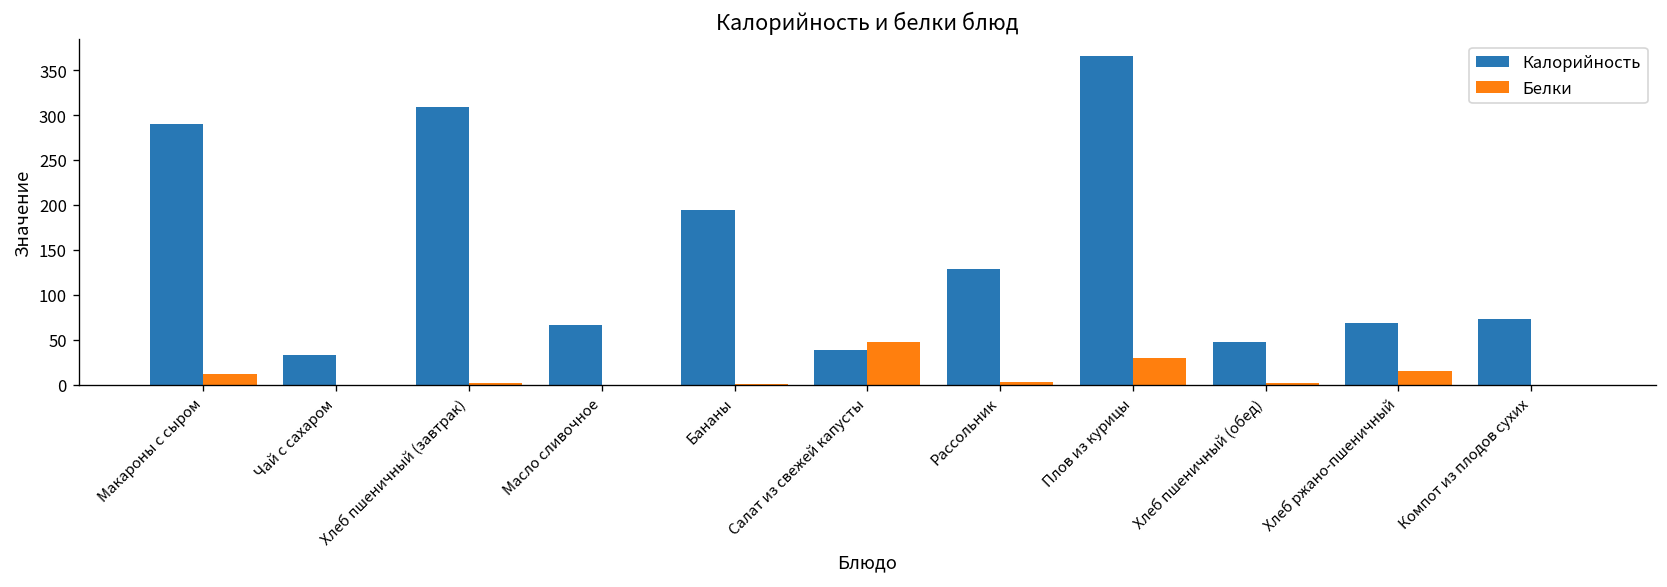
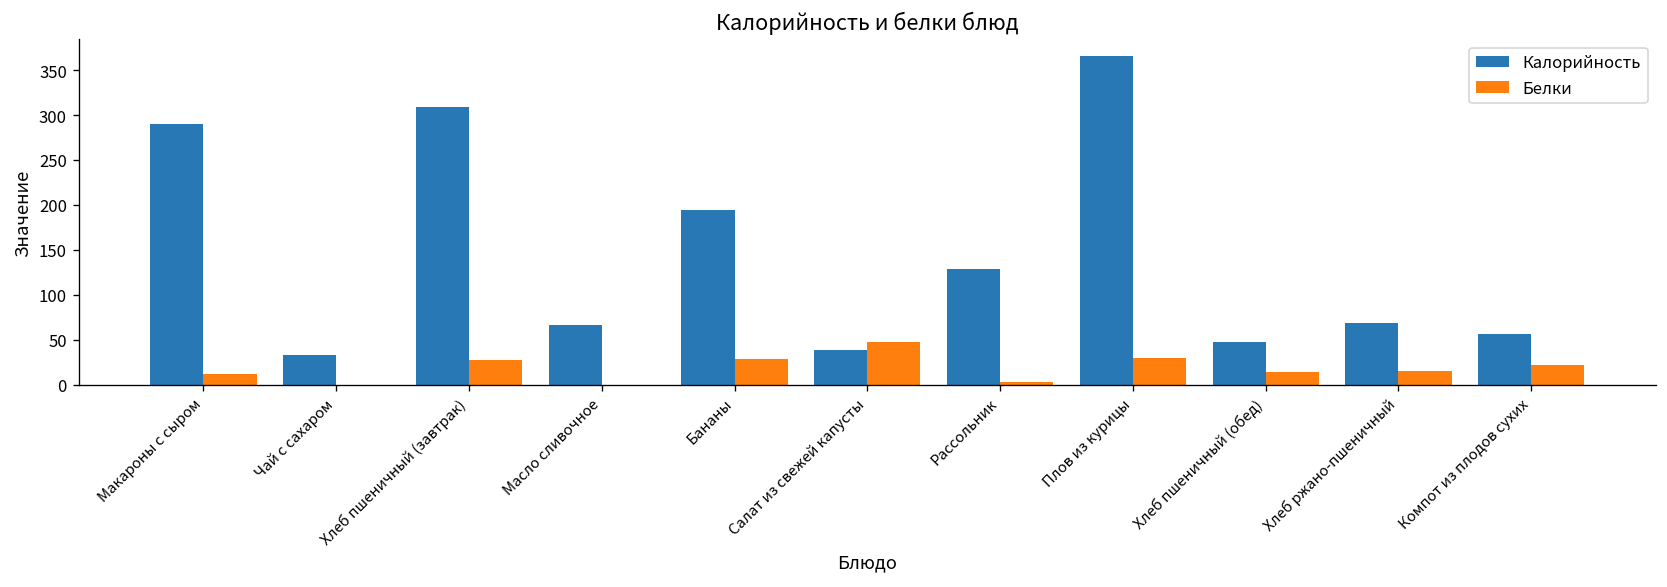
Белки, Хлеб пшеничный (завтрак): 0 -> 30
Белки, Бананы: 0 -> 30
Белки, Хлеб пшеничный (обед): 0 -> 10
Калорийность, Компот из плодов сухих: 70 -> 60
Белки, Компот из плодов сухих: 0 -> 20
